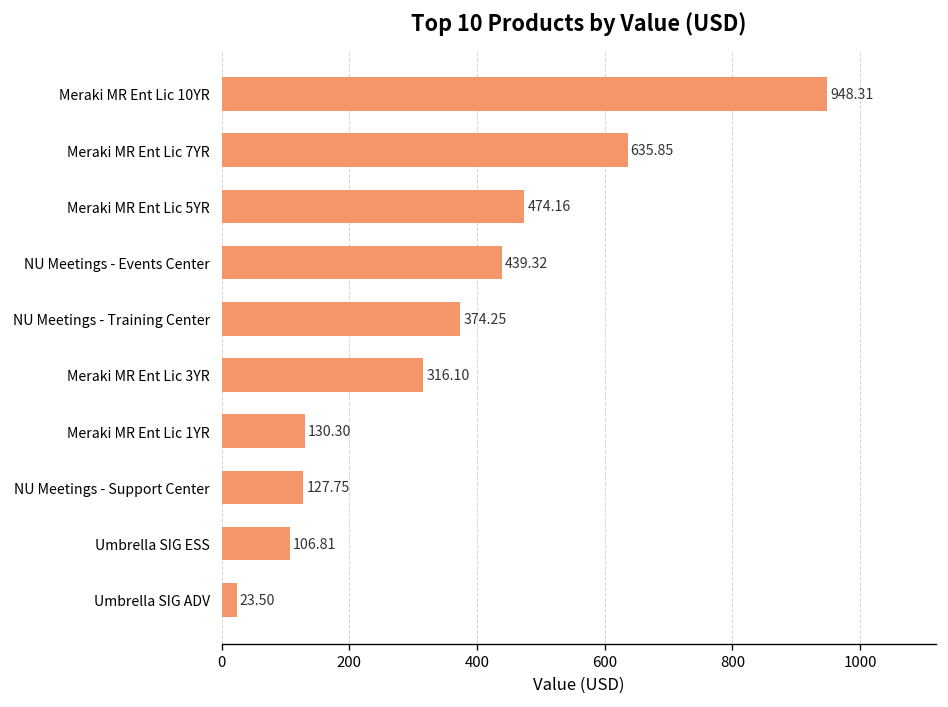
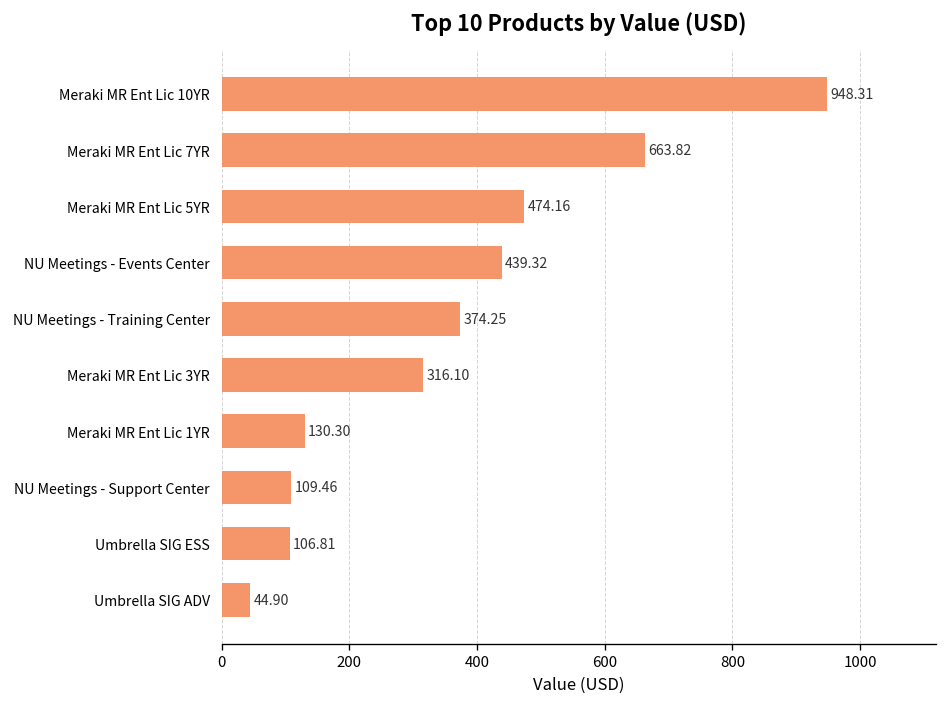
Meraki MR Ent Lic 7YR: 635.85 -> 663.82
NU Meetings - Support Center: 127.75 -> 109.46
Umbrella SIG ADV: 23.50 -> 44.90
